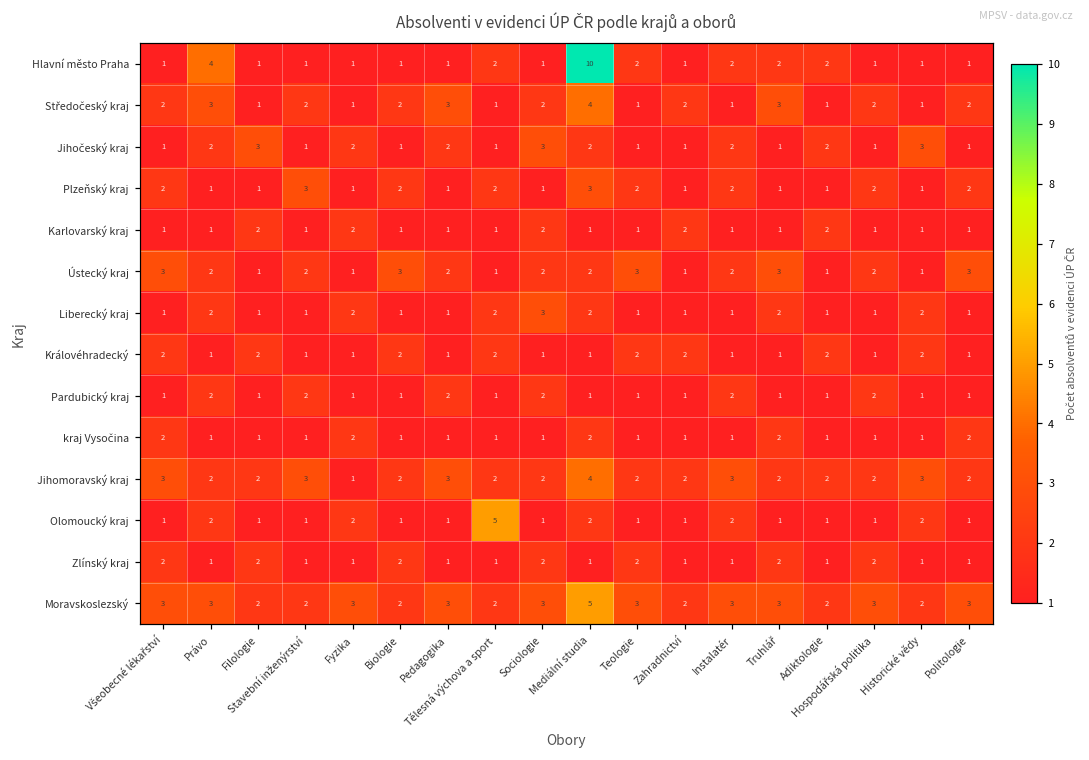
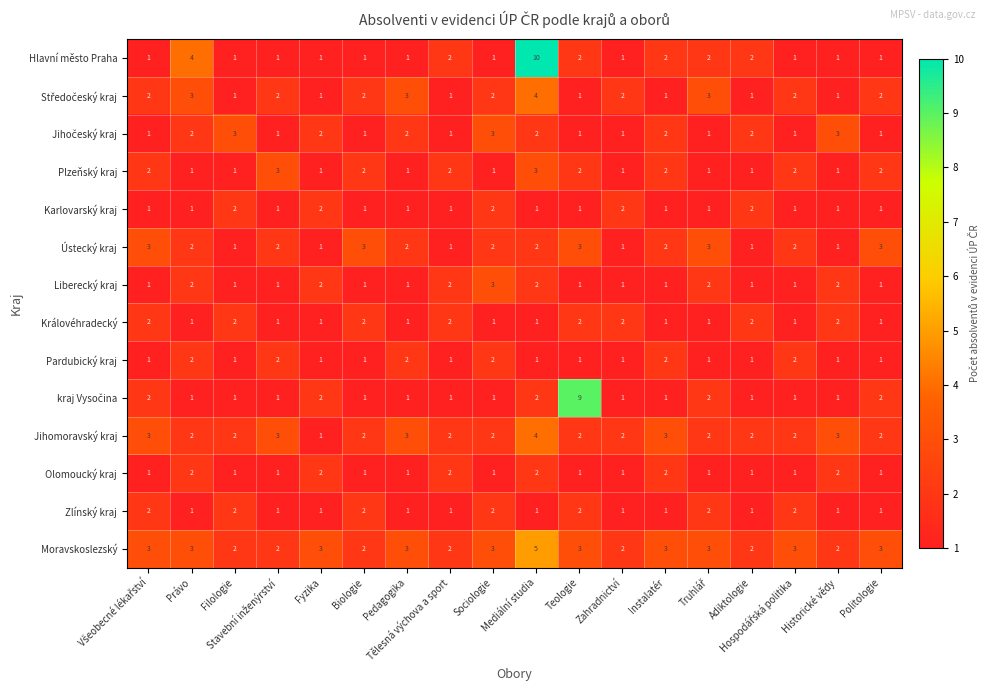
kraj Vysočina, Teologie: 1 -> 9
Olomoucký kraj, Tělesná výchova a sport: 5 -> 2
